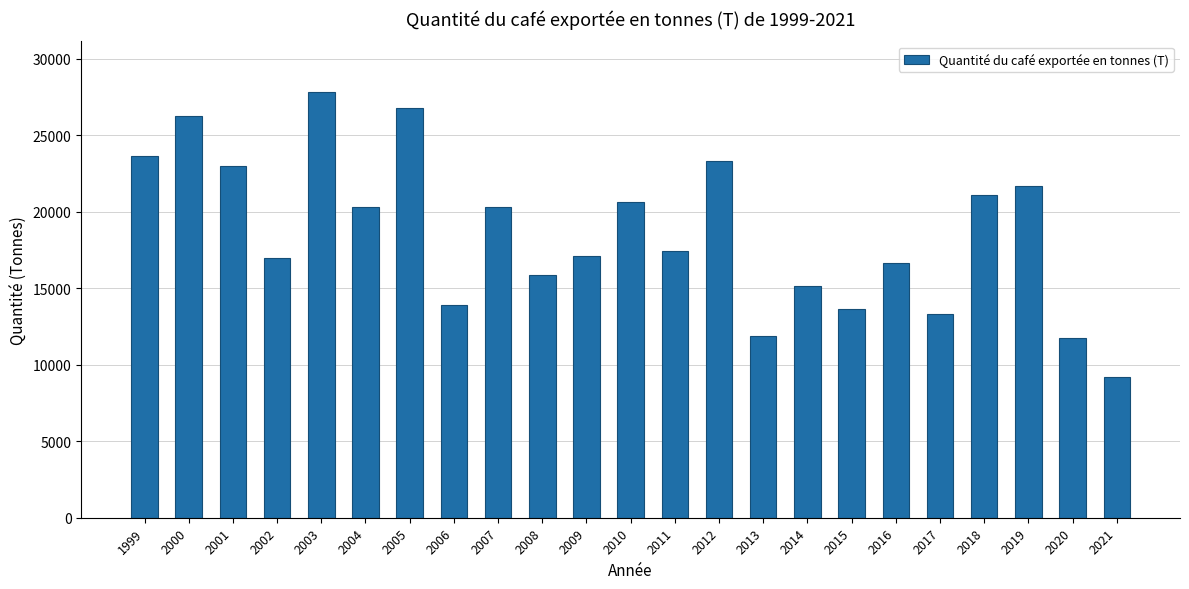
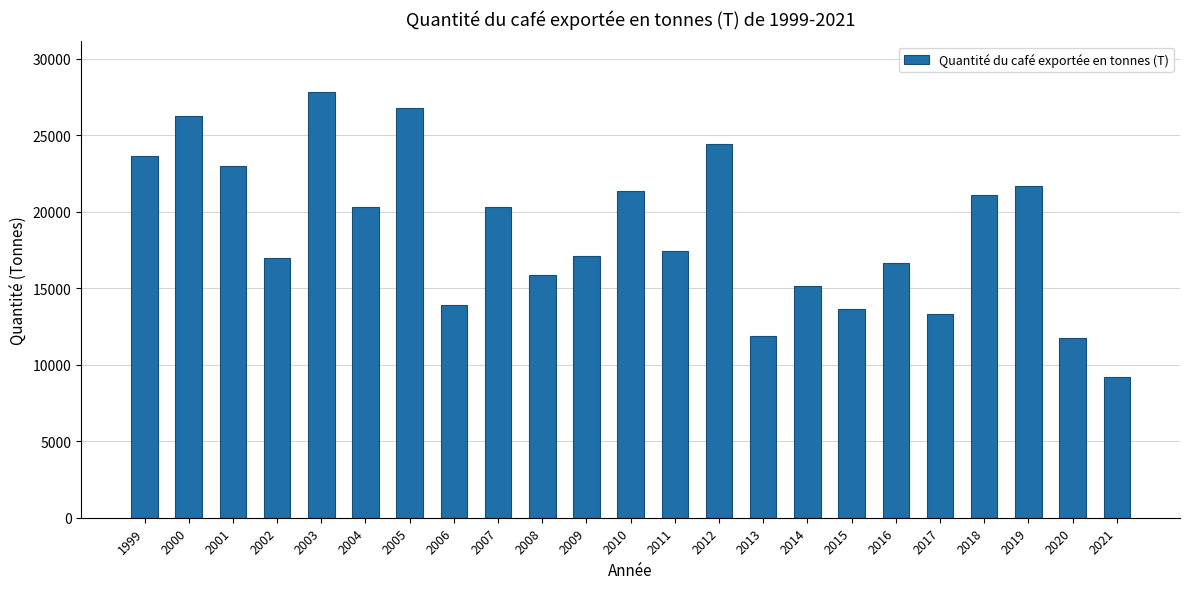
2010: 20700 -> 21400
2012: 23300 -> 24500
